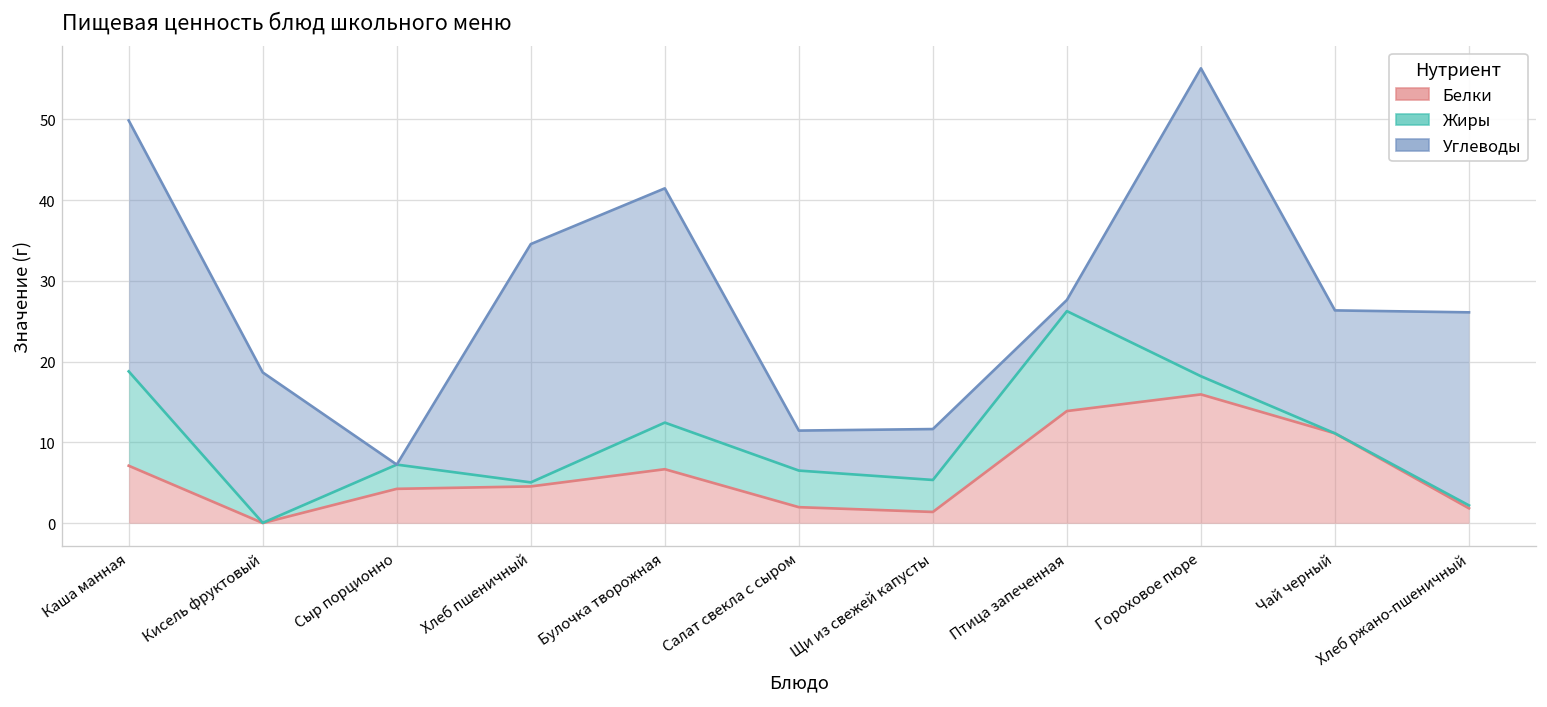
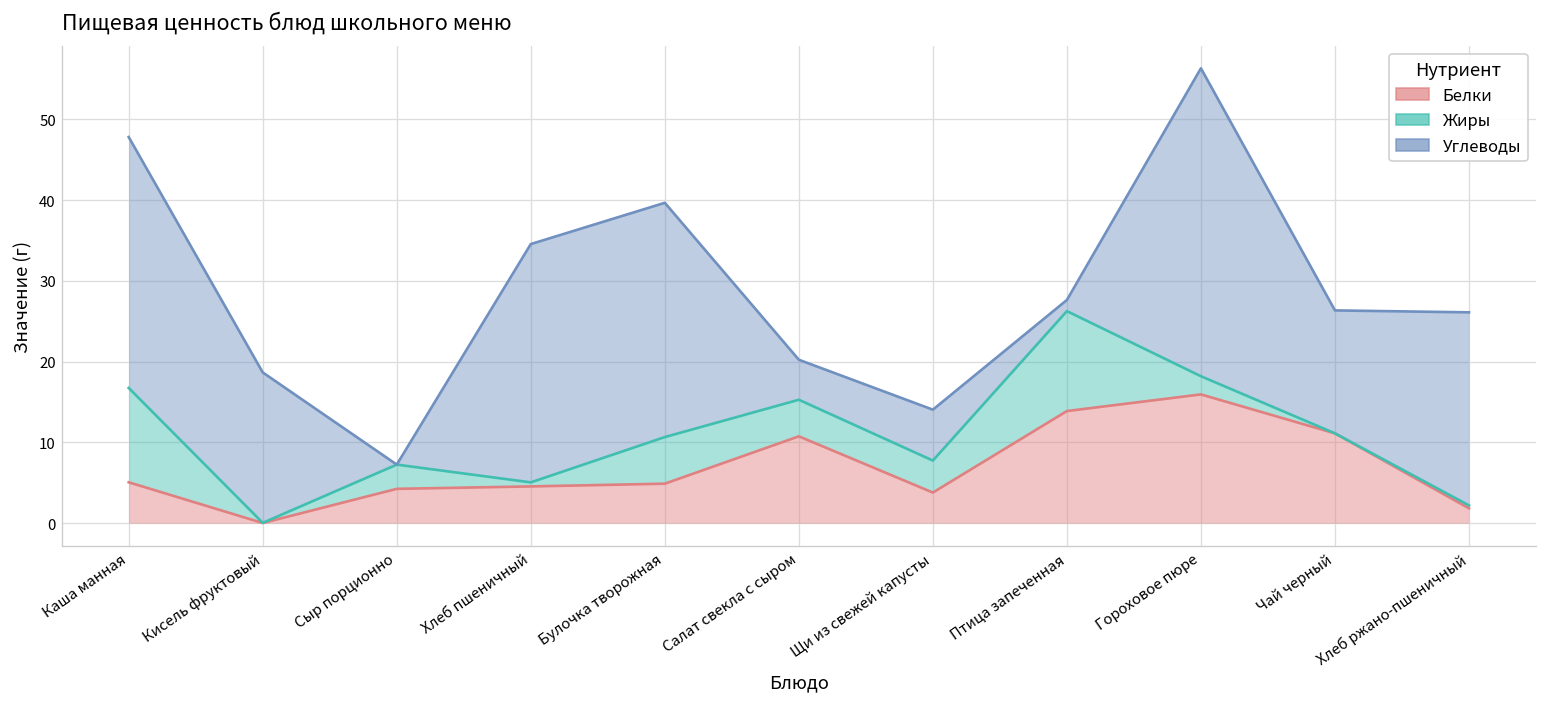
Белки, Каша манная: 7 -> 5
Белки, Булочка творожная: 7 -> 5
Белки, Салат свекла с сыром: 2 -> 11
Белки, Щи из свежей капусты: 1 -> 4
